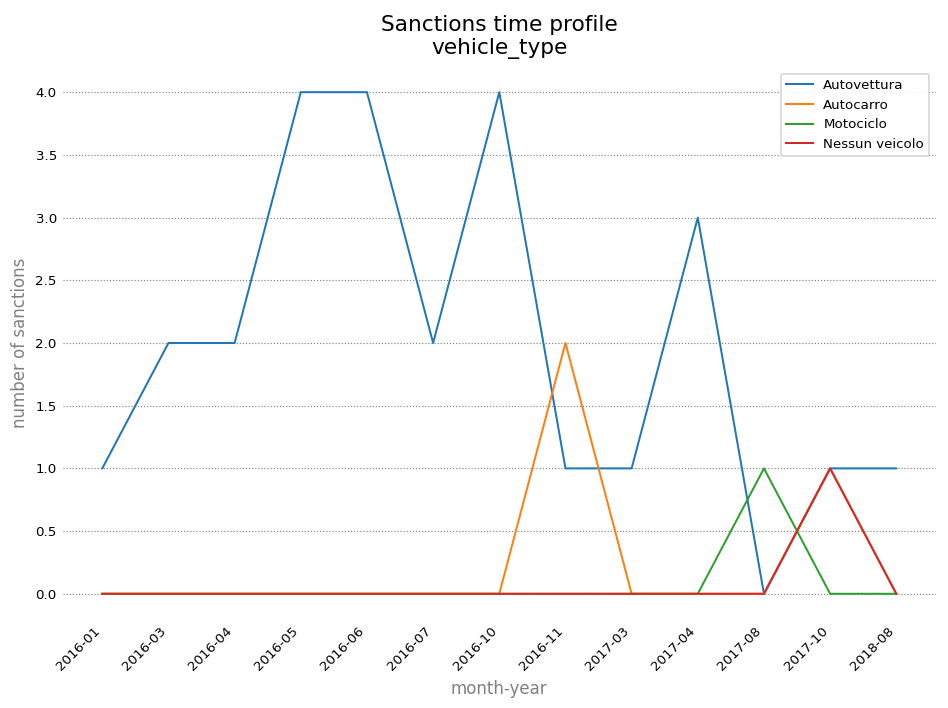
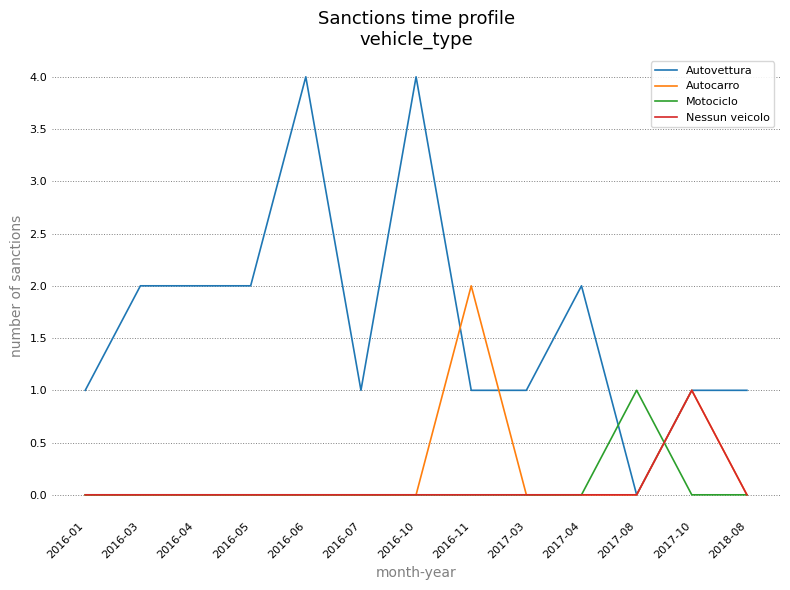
Autovettura, 2016-05: 4 -> 2
Autovettura, 2016-07: 2 -> 1
Autovettura, 2017-04: 3 -> 2
